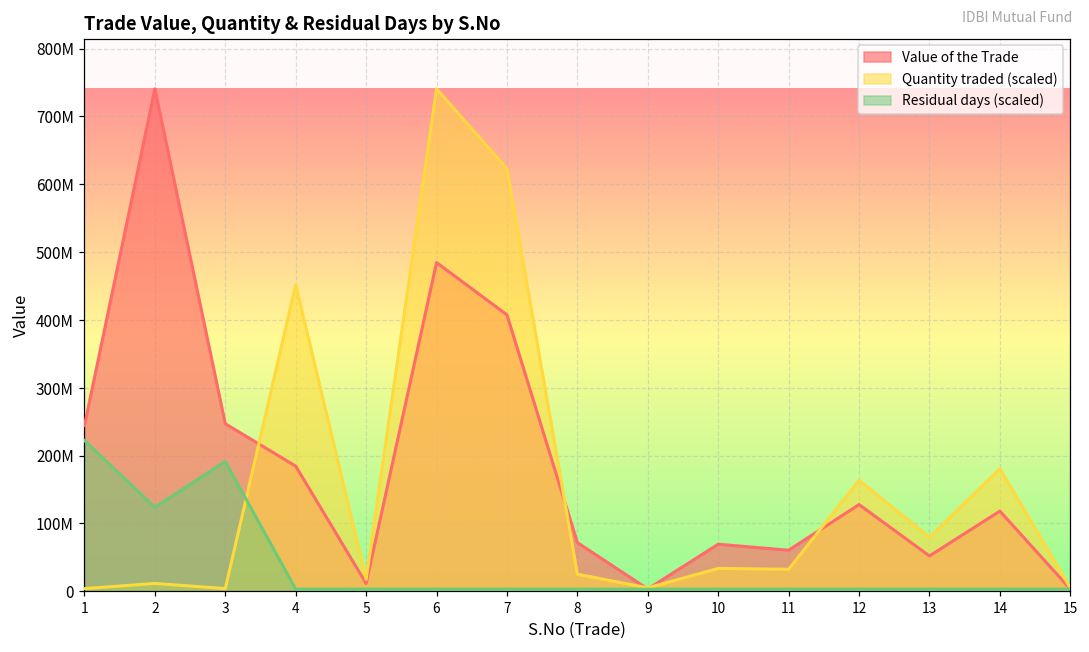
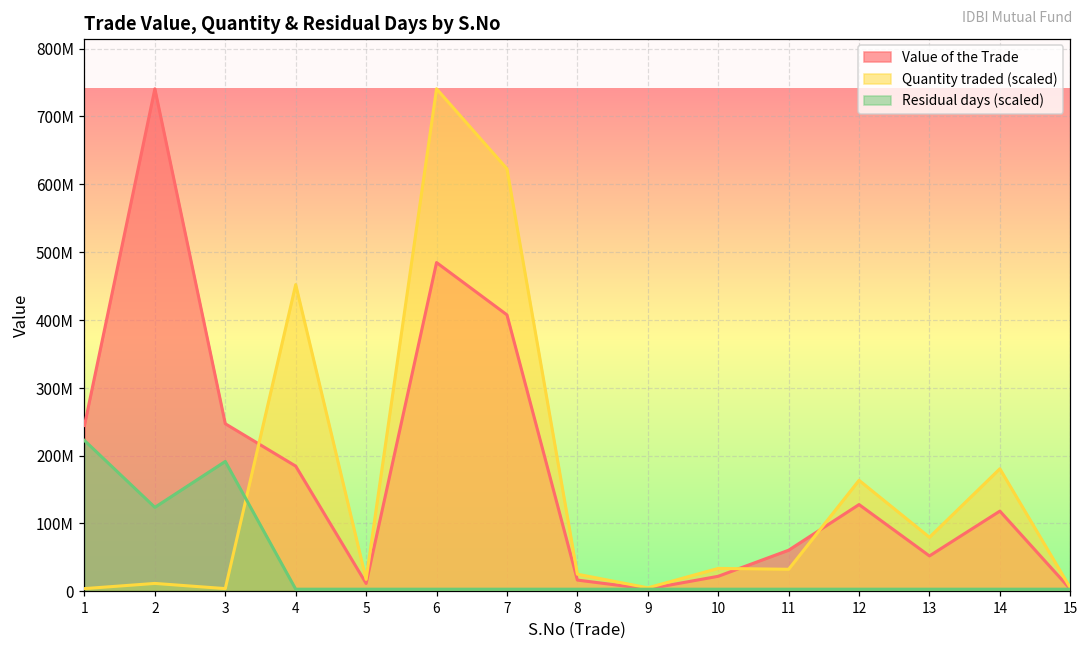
Value of the Trade, 8: 70000000 -> 20000000
Value of the Trade, 10: 70000000 -> 20000000
